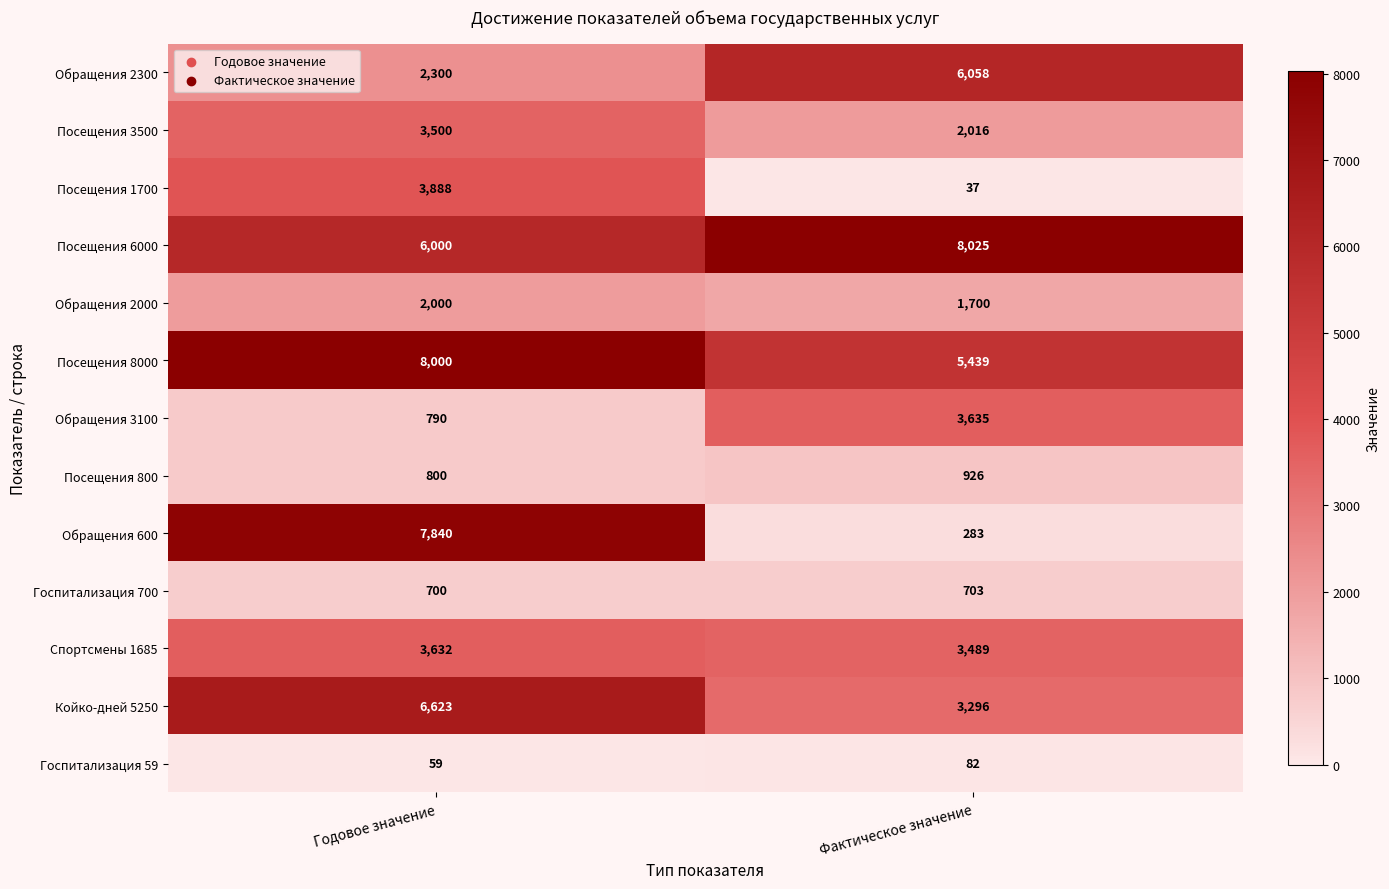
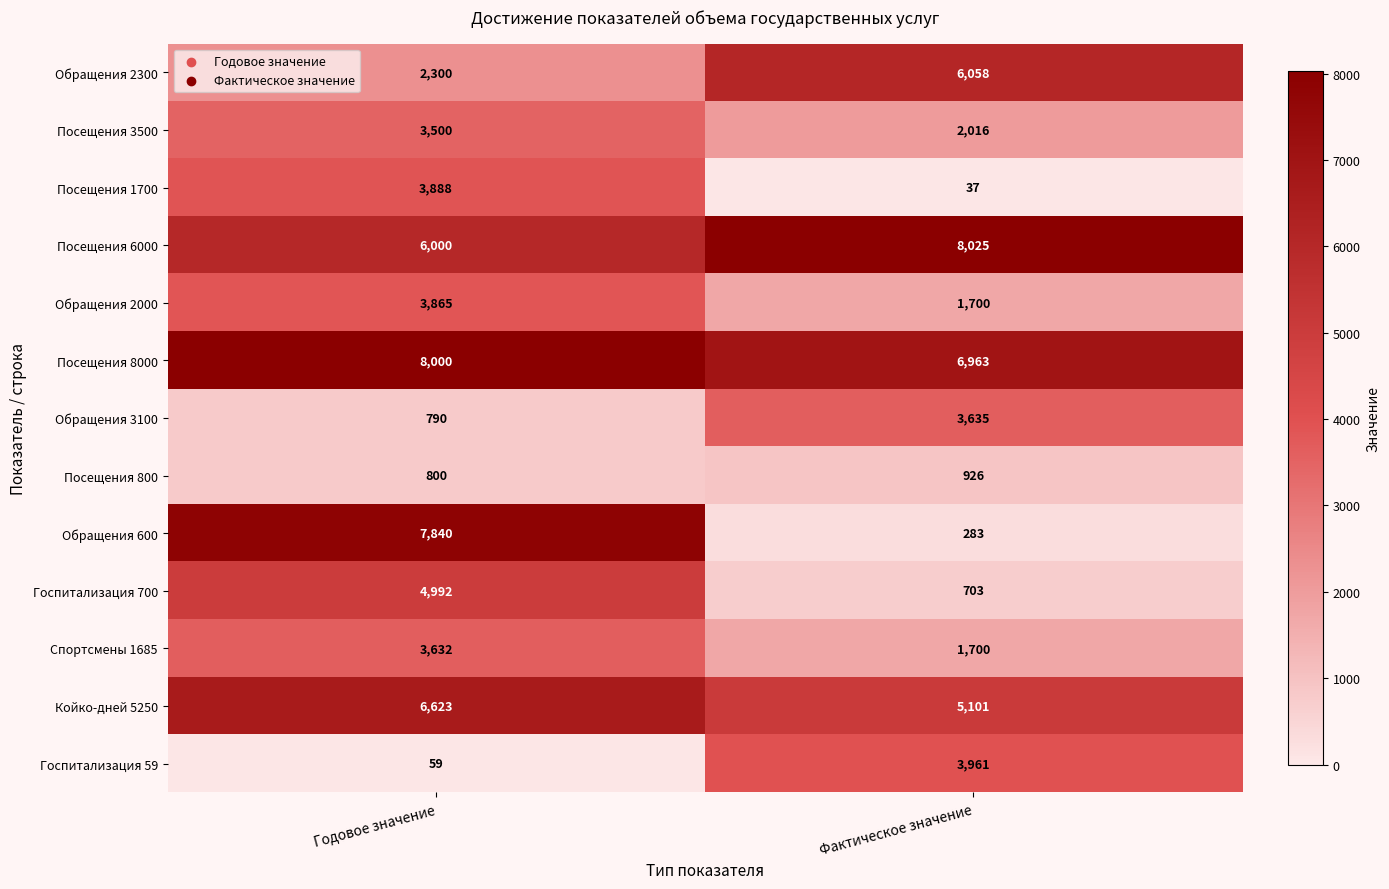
Обращения 2000, Годовое значение: 2,000 -> 3,865
Посещения 8000, Фактическое значение: 5,439 -> 6,963
Госпитализация 700, Годовое значение: 700 -> 4,992
Спортсмены 1685, Фактическое значение: 3,489 -> 1,700
Койко-дней 5250, Фактическое значение: 3,296 -> 5,101
Госпитализация 59, Фактическое значение: 82 -> 3,961
